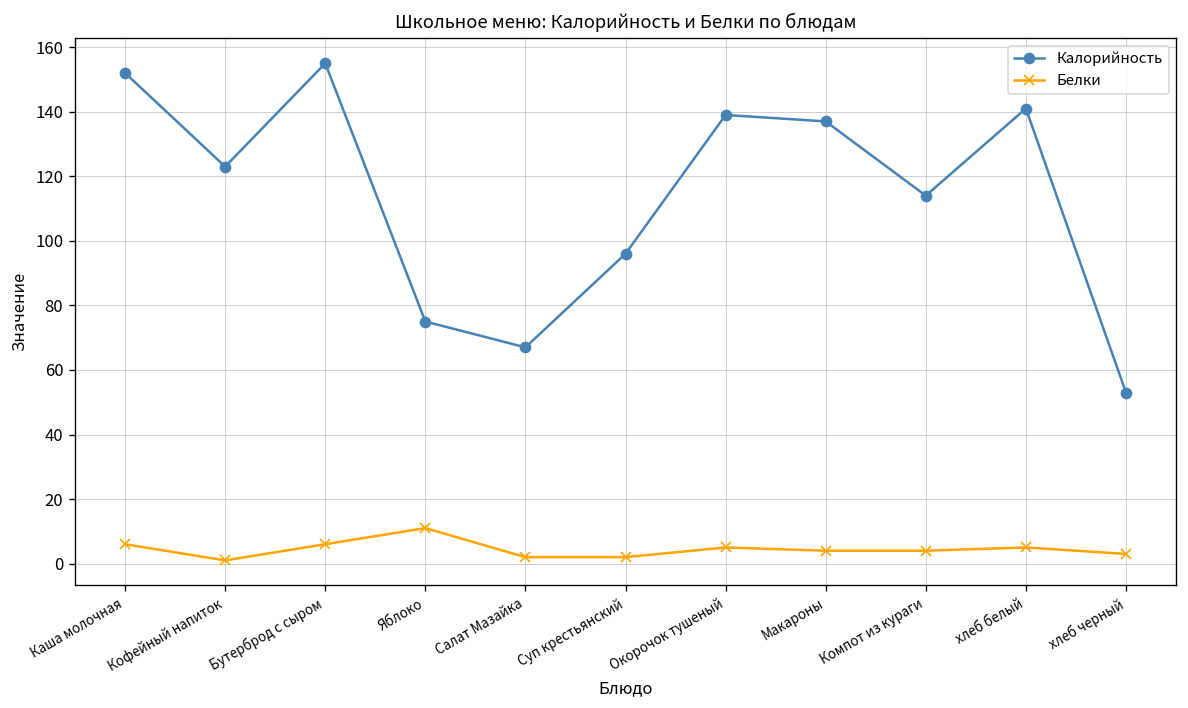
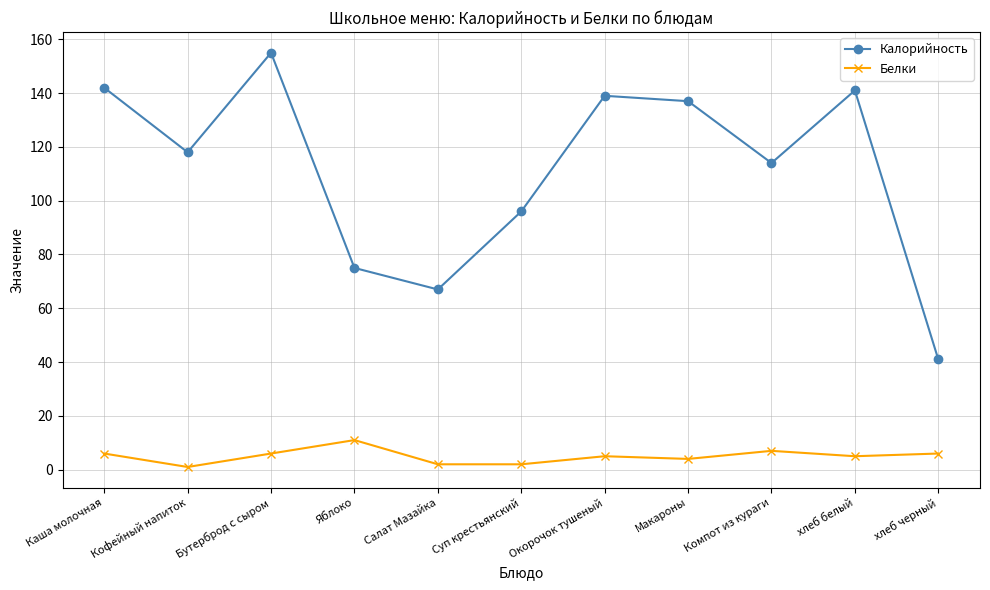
Калорийность, Каша молочная: 152 -> 142
Калорийность, Кофейный напиток: 123 -> 118
Белки, Компот из кураги: 4 -> 7
Калорийность, хлеб черный: 53 -> 41
Белки, хлеб черный: 3 -> 6
